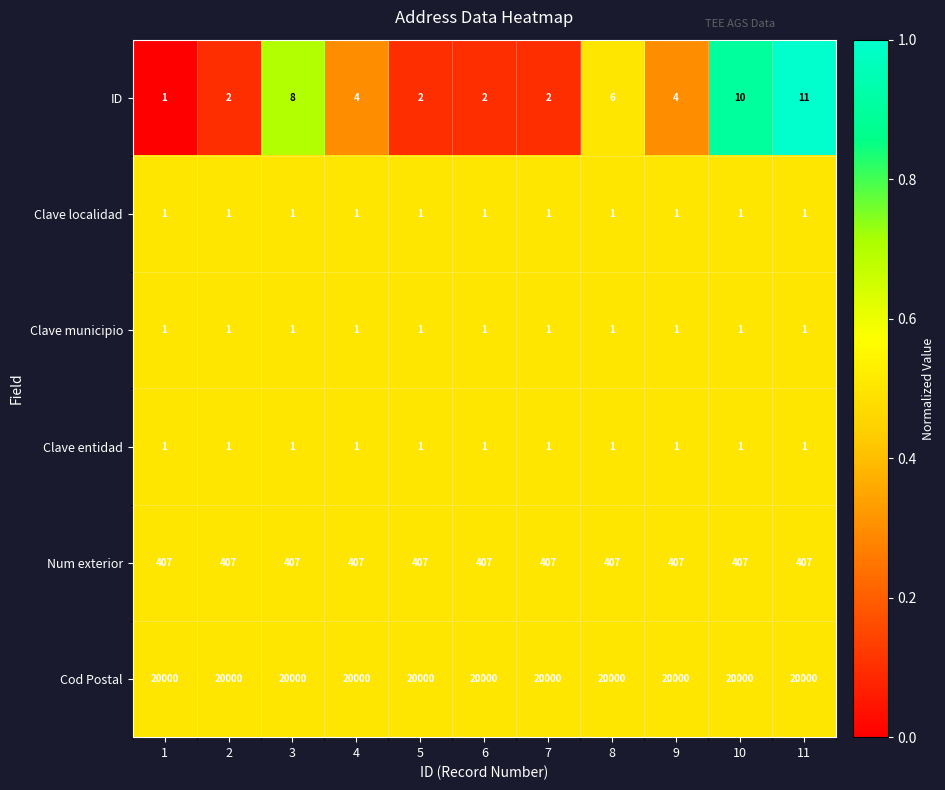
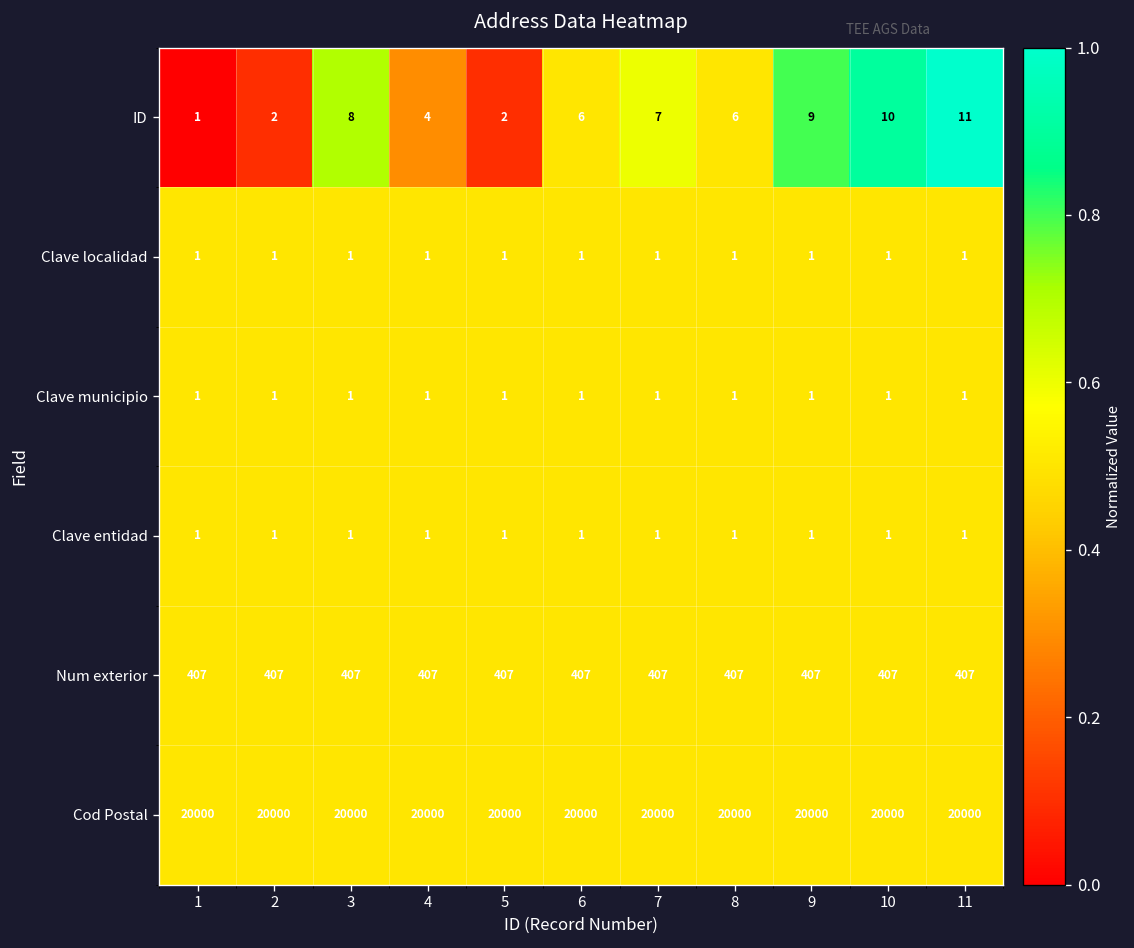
ID, 6: 2 -> 6
ID, 7: 2 -> 7
ID, 9: 4 -> 9
